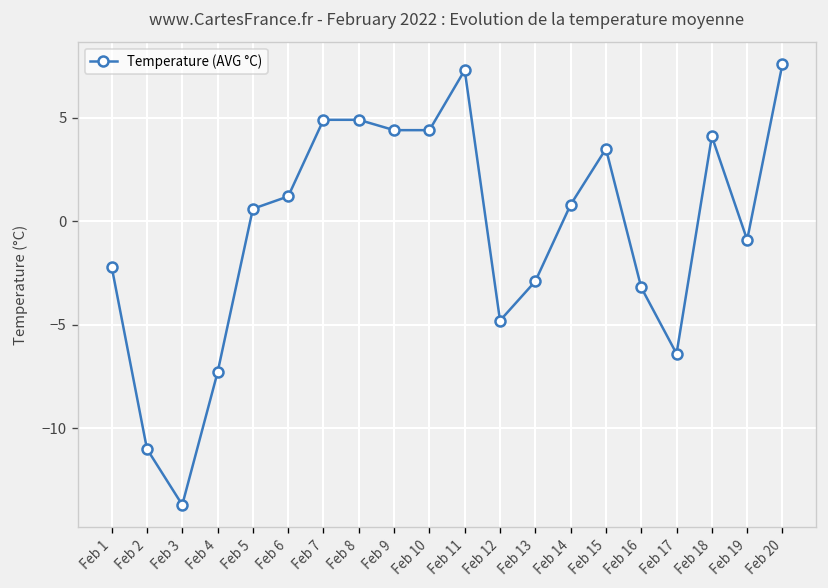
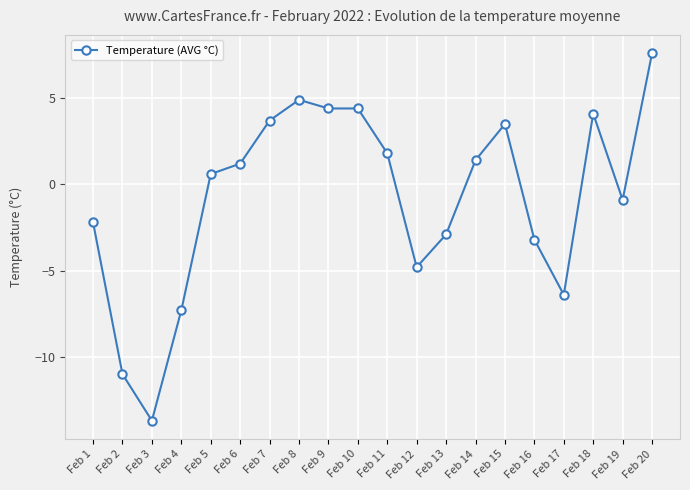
Feb 7: 4.9 -> 3.7
Feb 11: 7.3 -> 1.8
Feb 14: 0.8 -> 1.4
